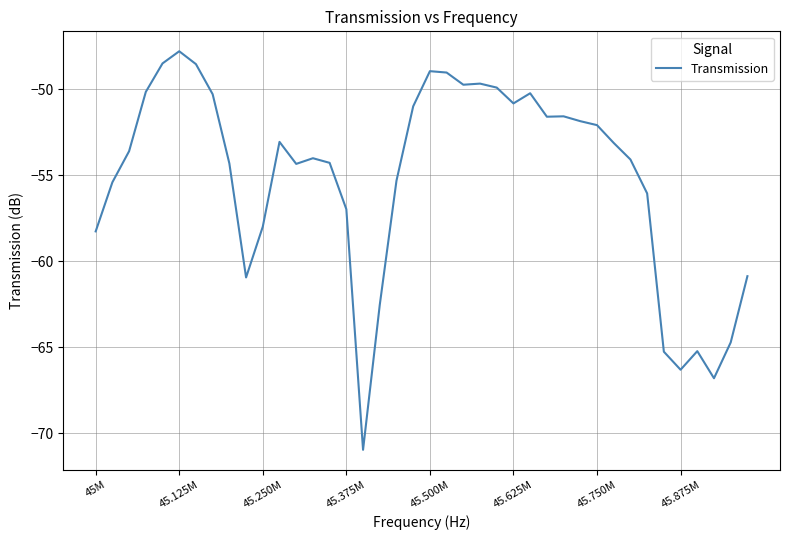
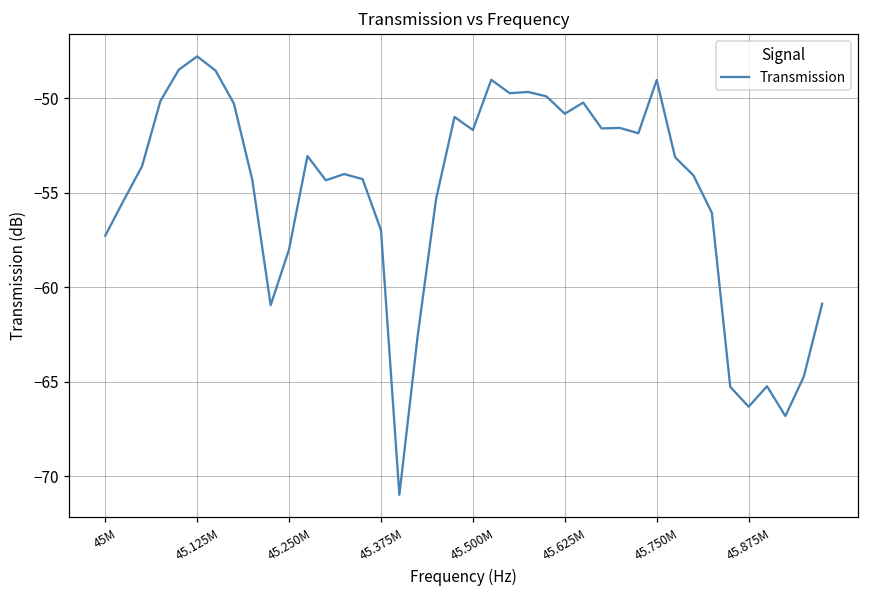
45M: -58.3 -> -57.3
45.500M: -48.9 -> -51.7
45.750M: -52.1 -> -49.0
